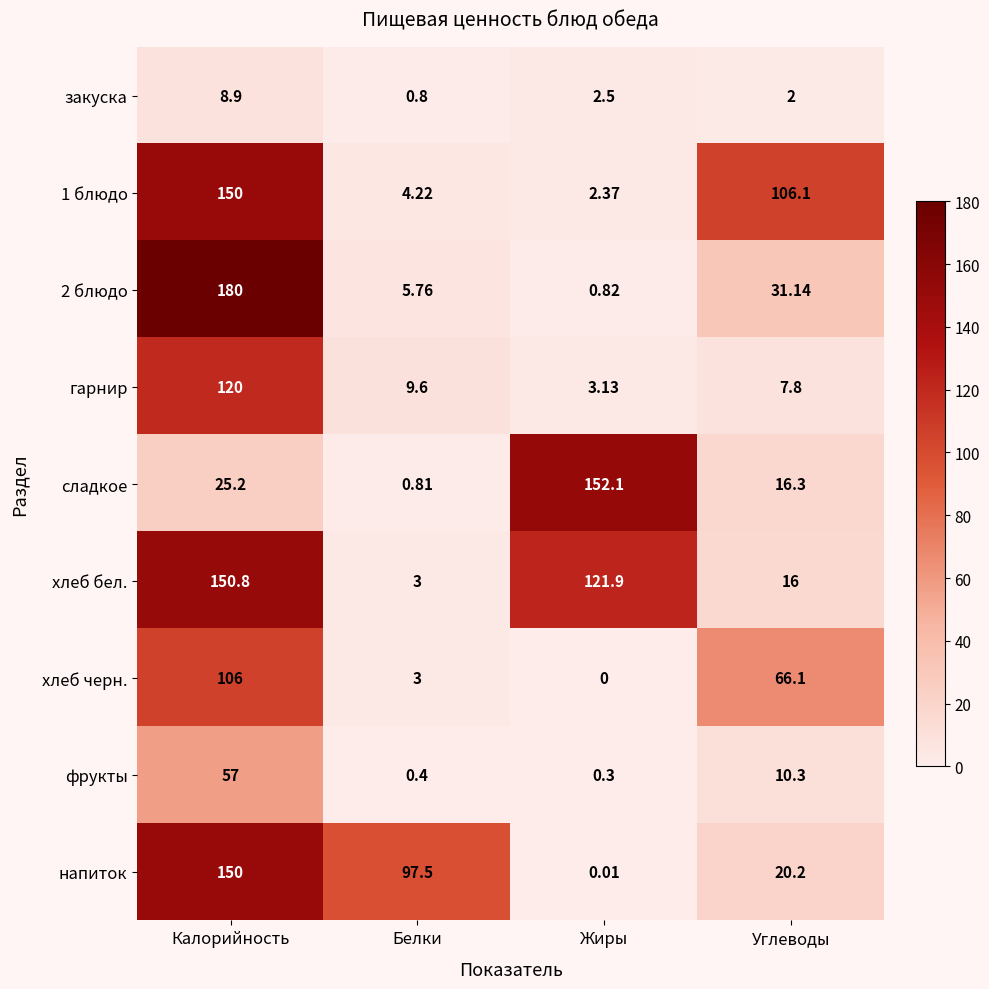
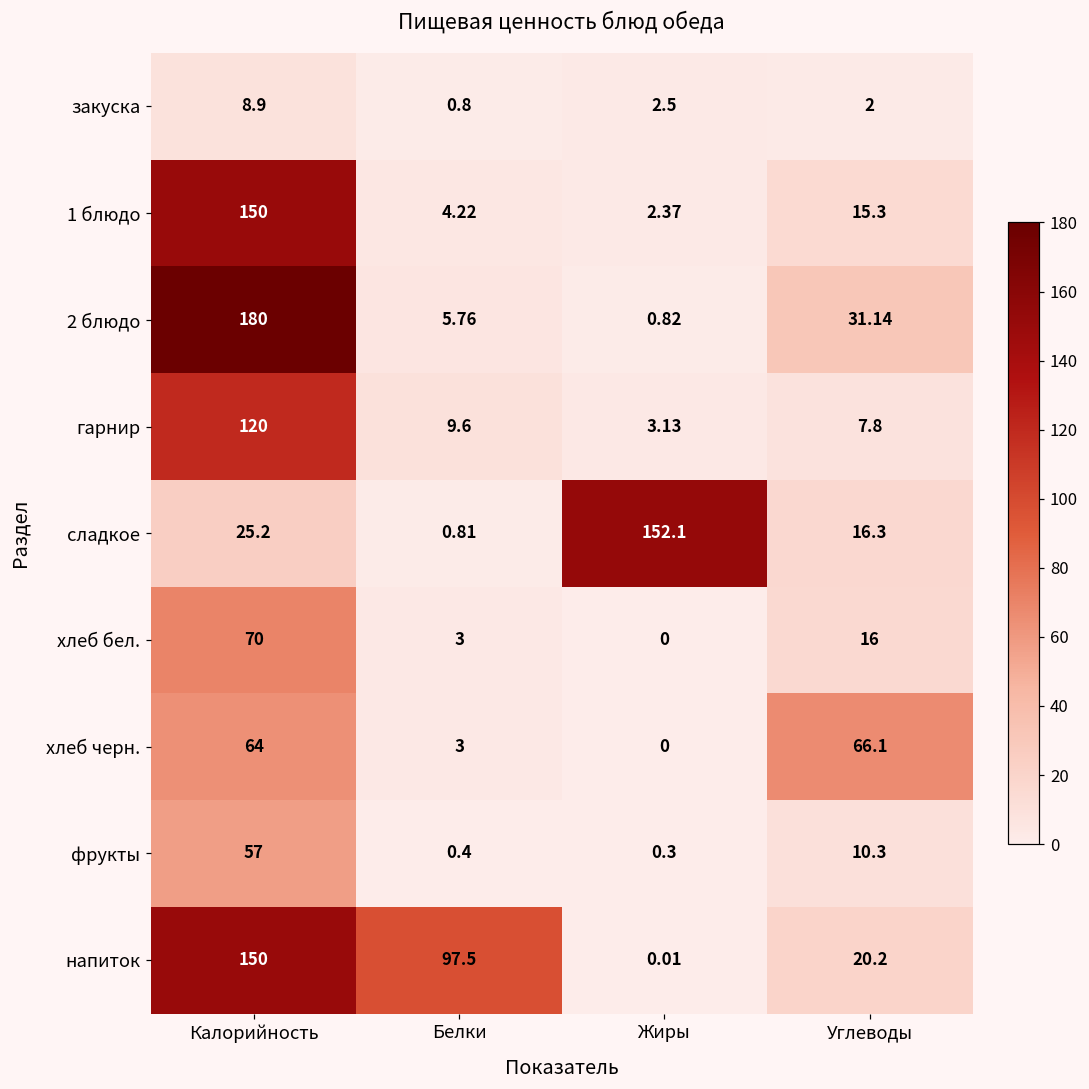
1 блюдо, Углеводы: 106.1 -> 15.3
хлеб бел., Калорийность: 150.8 -> 70
хлеб бел., Жиры: 121.9 -> 0
хлеб черн., Калорийность: 106 -> 64
